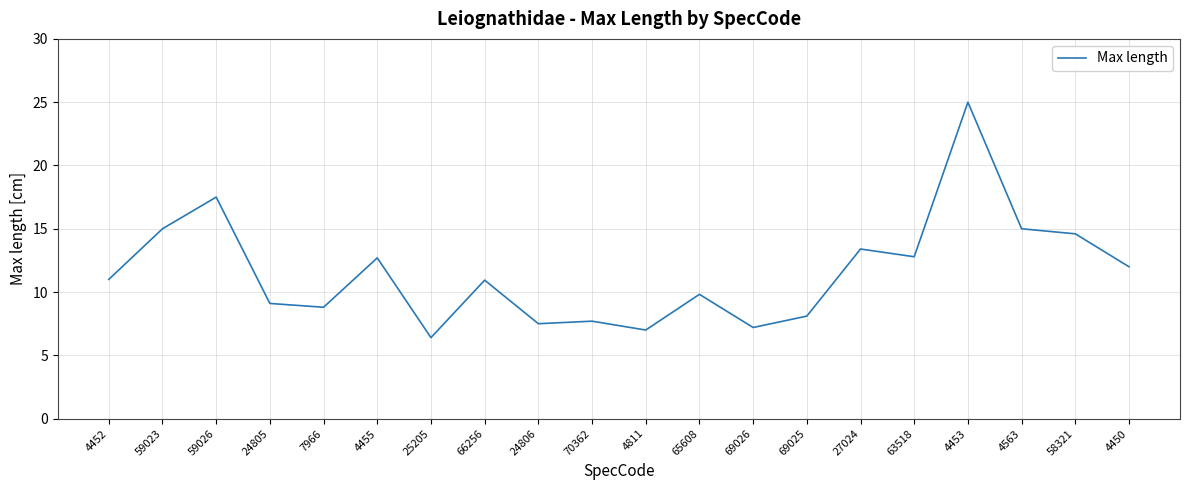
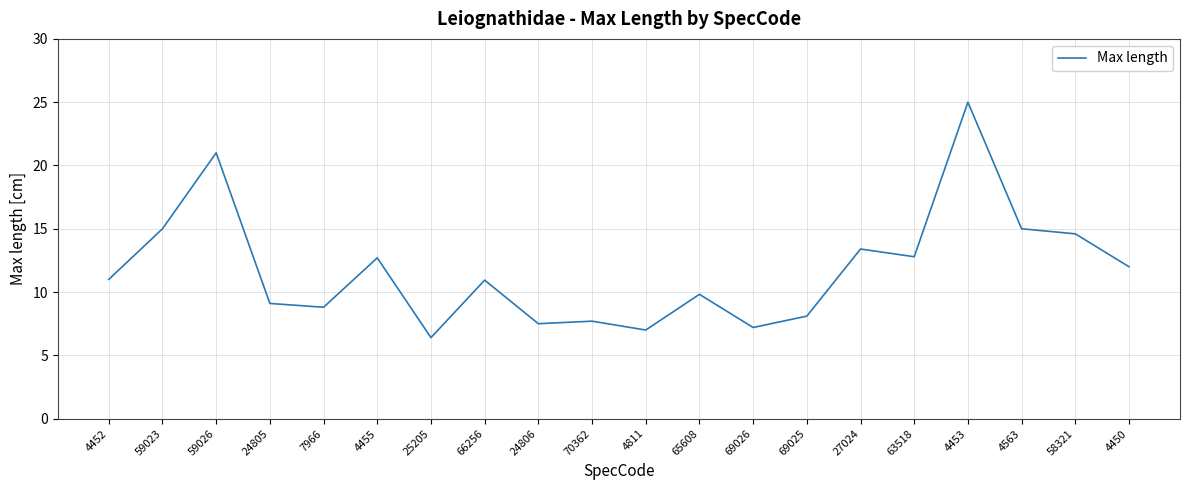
59026: 17.5 -> 21.0
